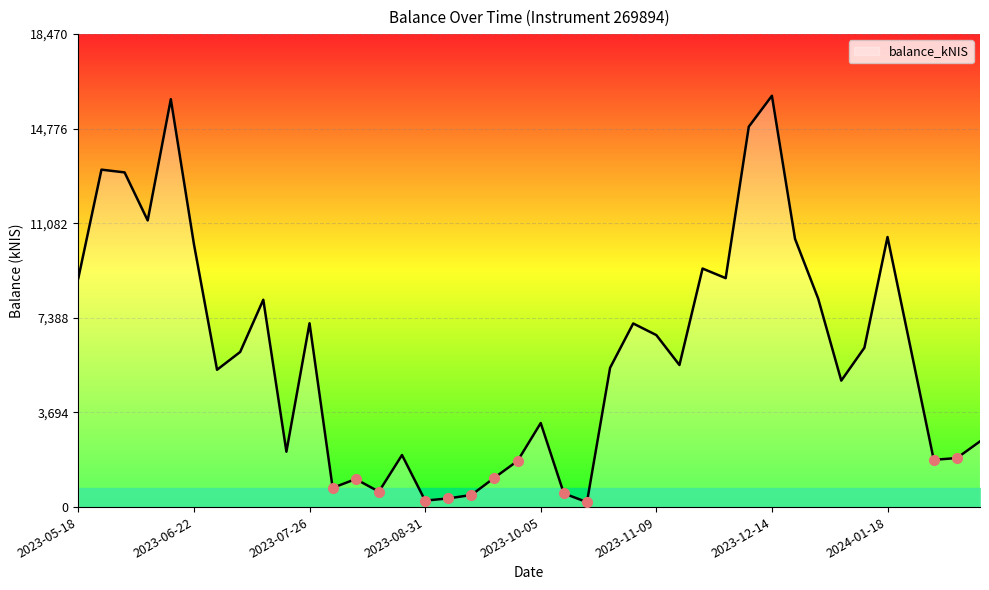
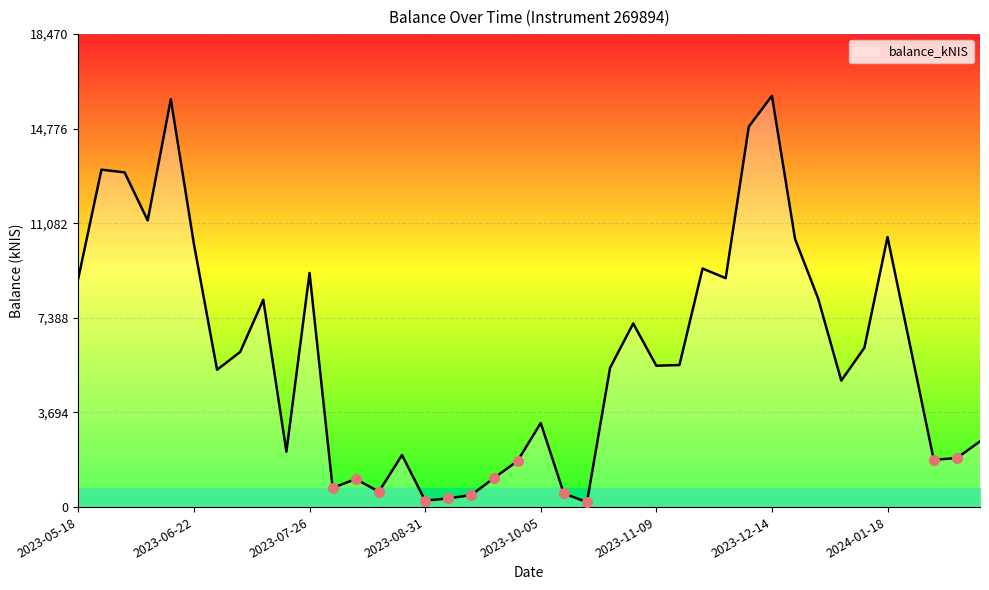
balance_kNIS, 2023-07-26: 7,200 -> 9,100
balance_kNIS, 2023-11-09: 6,700 -> 5,500
